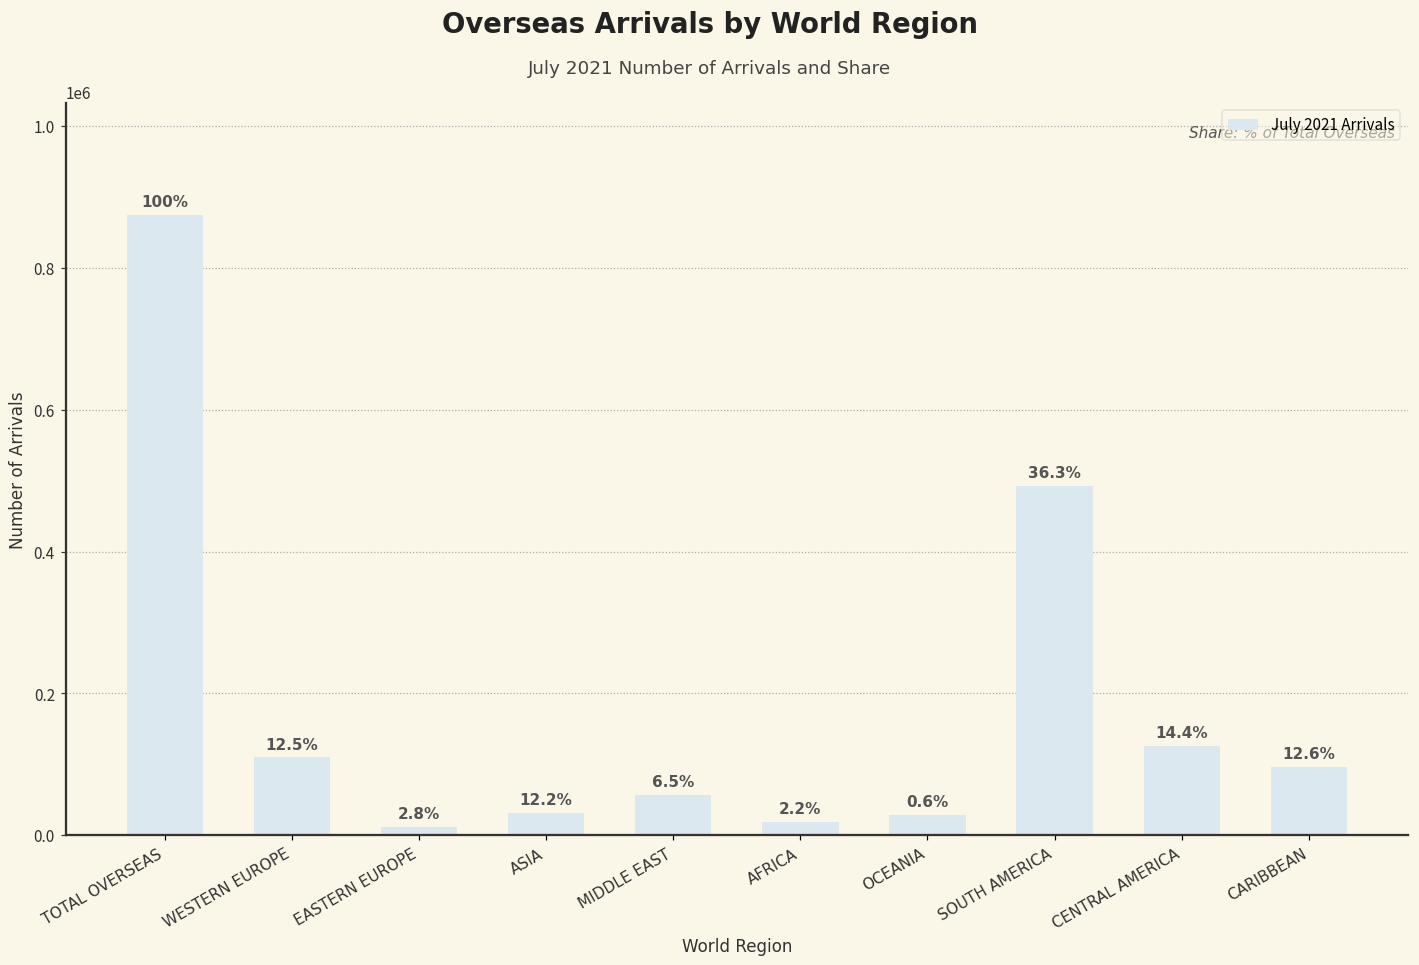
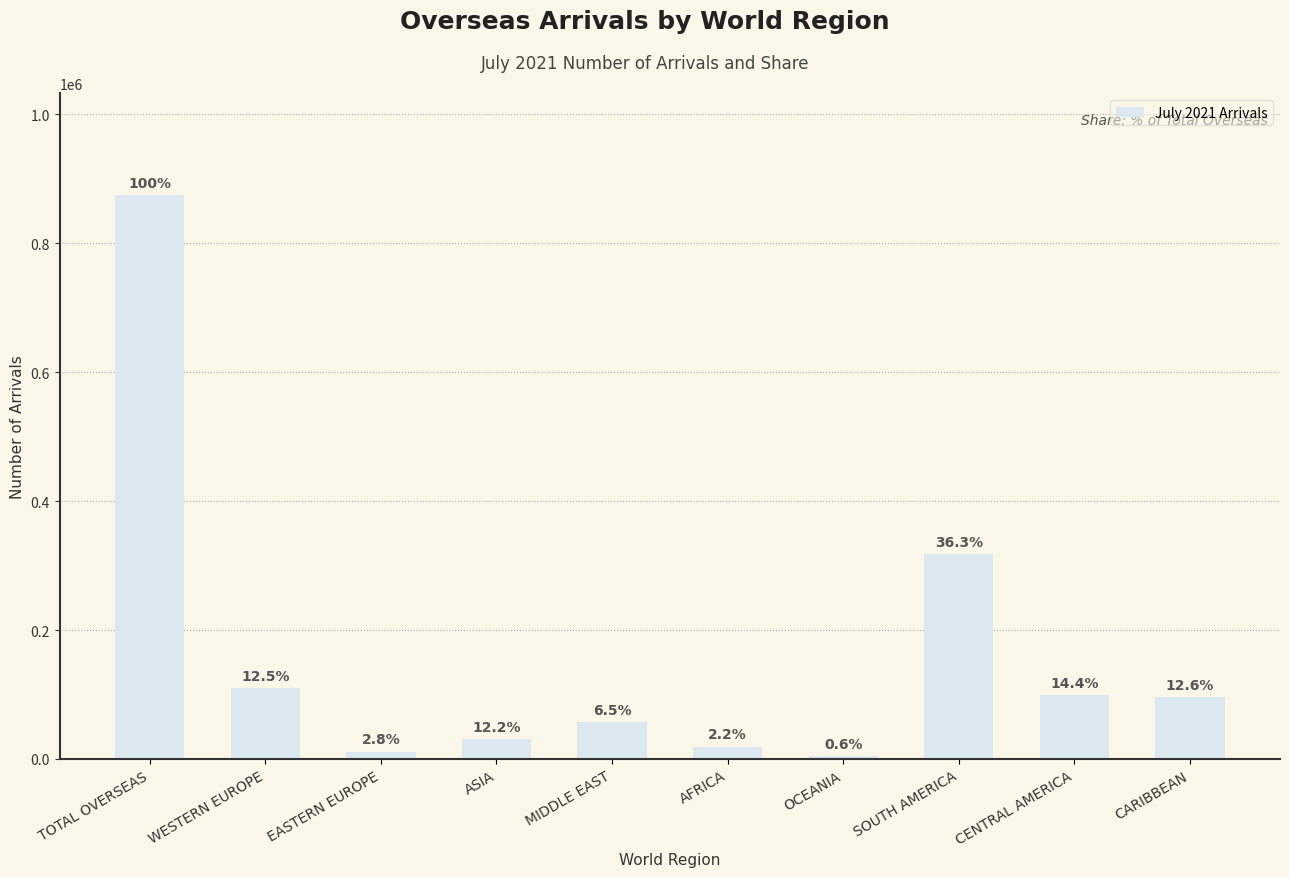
OCEANIA: 30000 -> 0
SOUTH AMERICA: 490000 -> 320000
CENTRAL AMERICA: 130000 -> 100000
